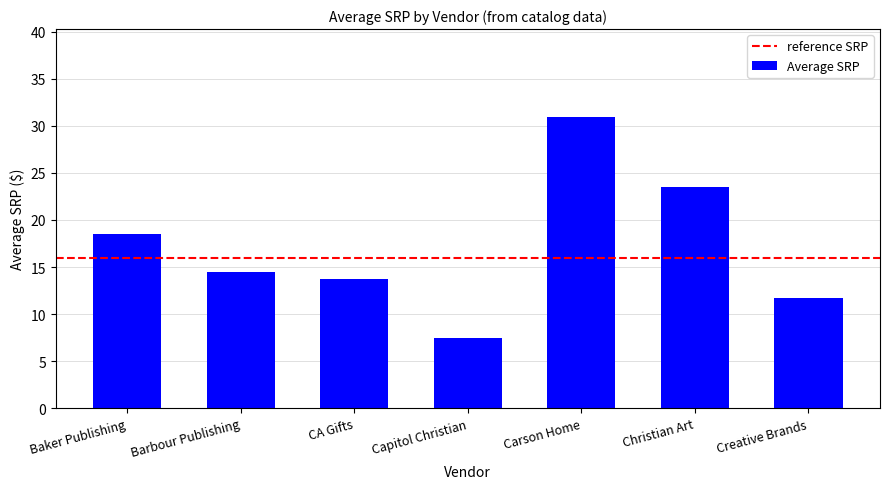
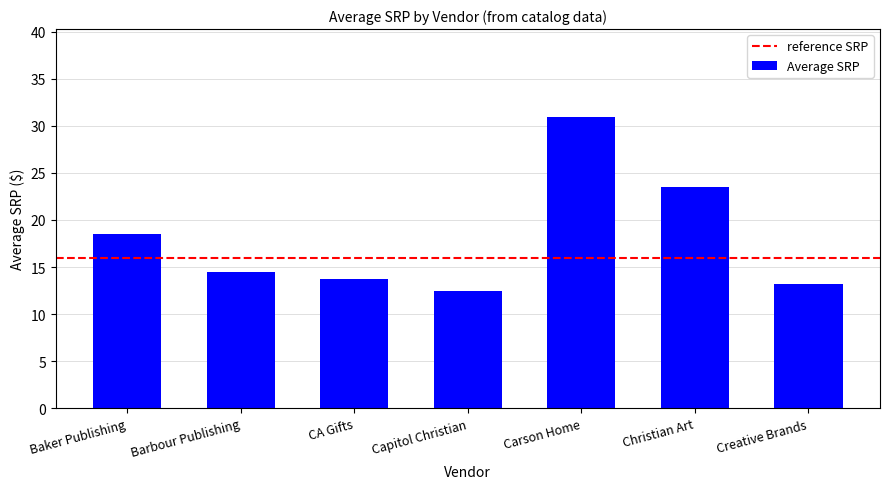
Capitol Christian: 8 -> 12
Creative Brands: 12 -> 13
